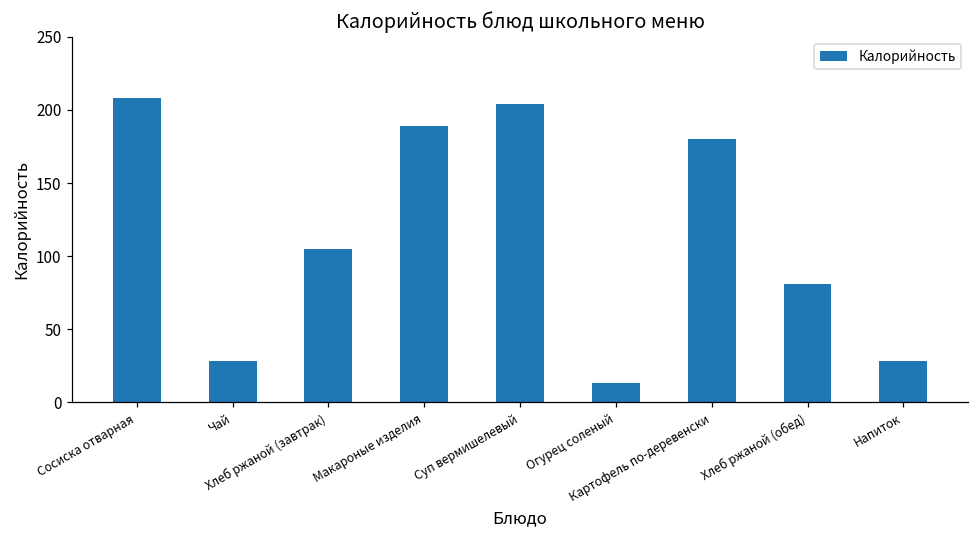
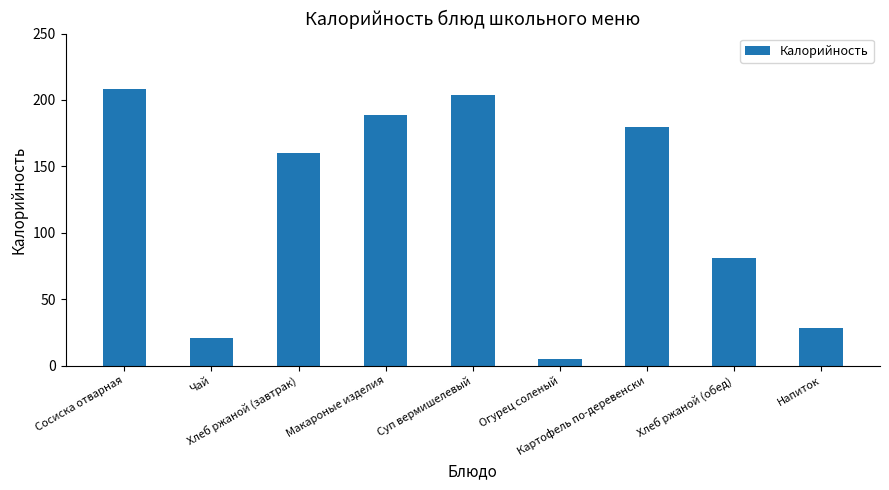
Чай: 28 -> 21
Хлеб ржаной (завтрак): 105 -> 160
Огурец соленый: 13 -> 5
